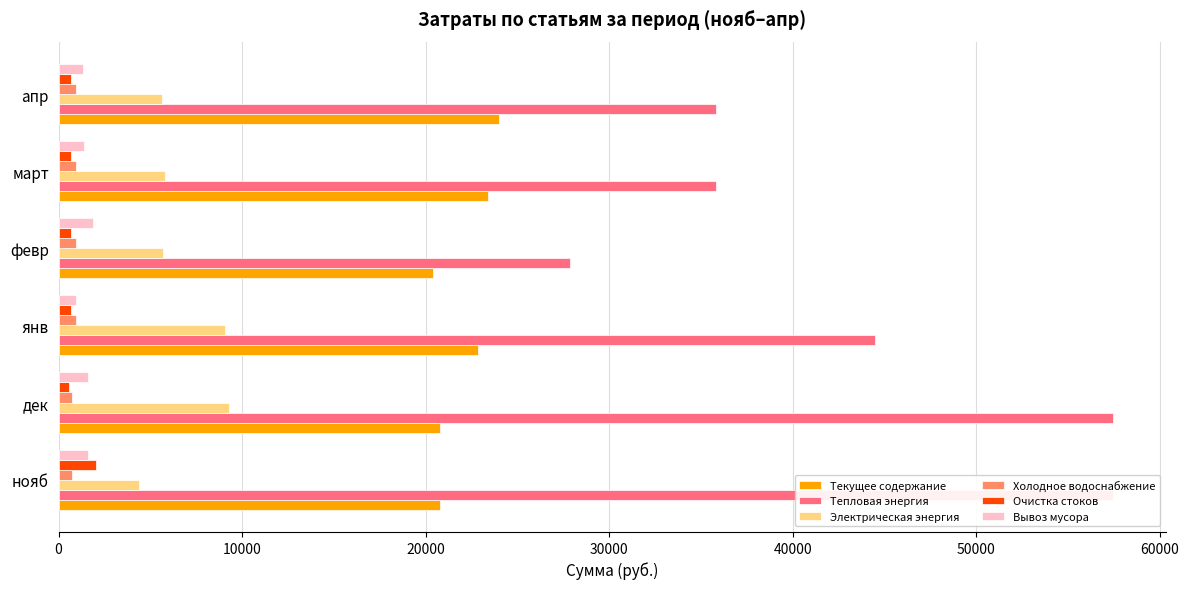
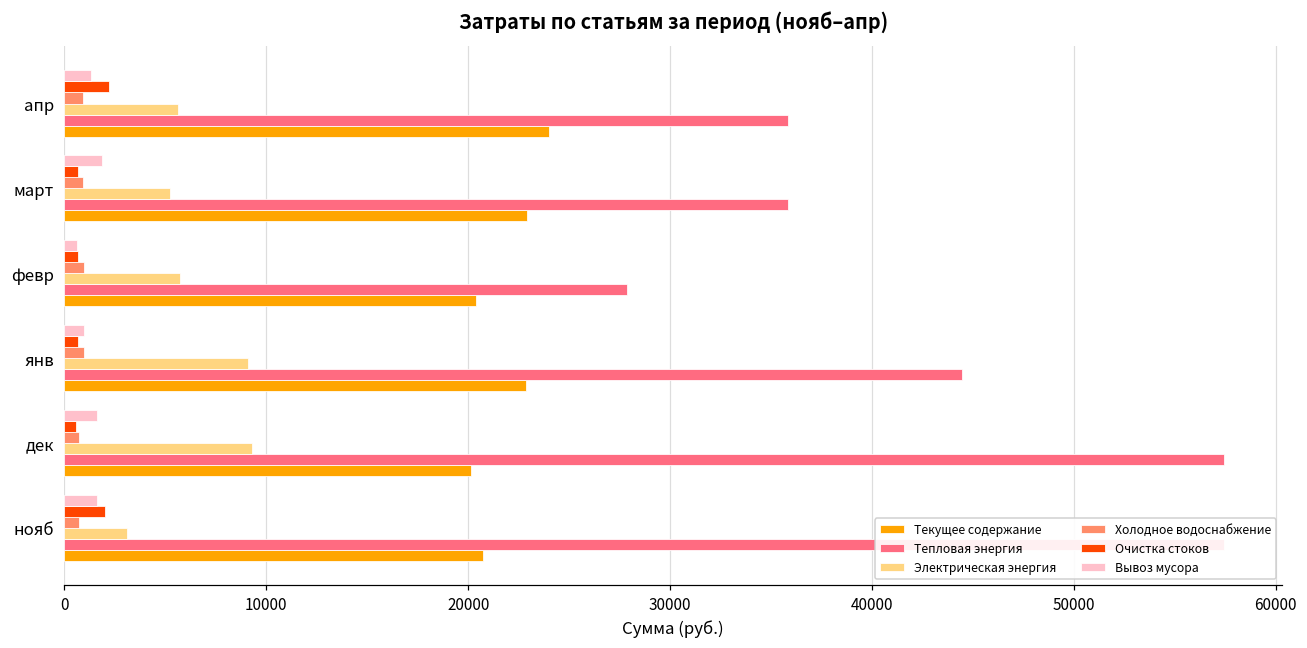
Очистка стоков, апр: 700 -> 2200
Вывоз мусора, март: 1400 -> 1900
Электрическая энергия, март: 5800 -> 5200
Текущее содержание, март: 23400 -> 22900
Вывоз мусора, февр: 1900 -> 600
Текущее содержание, дек: 20800 -> 20100
Электрическая энергия, нояб: 4400 -> 3100
